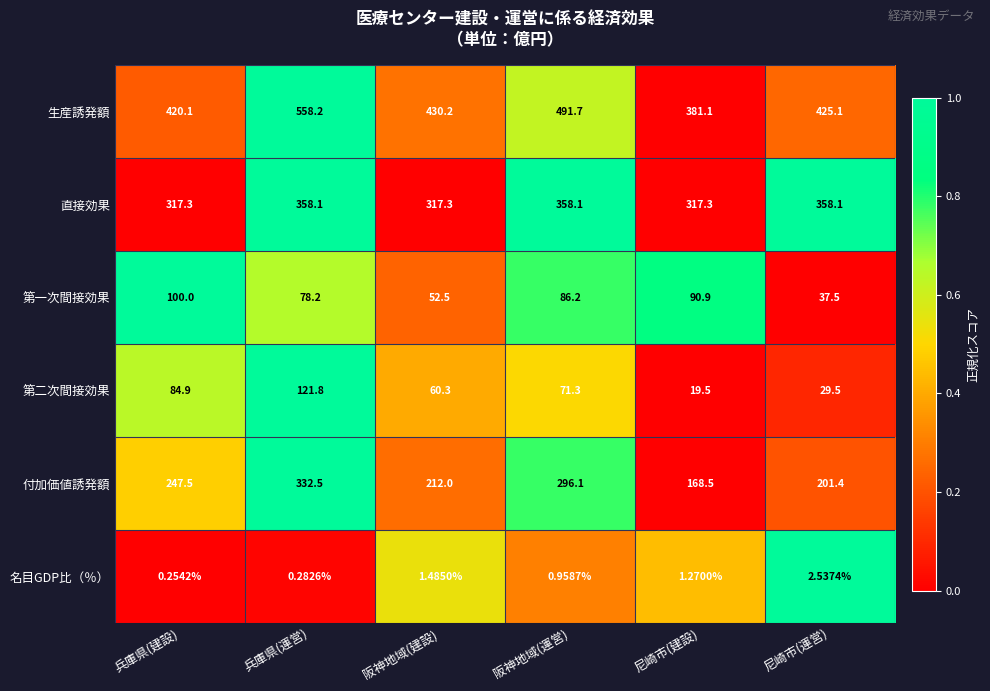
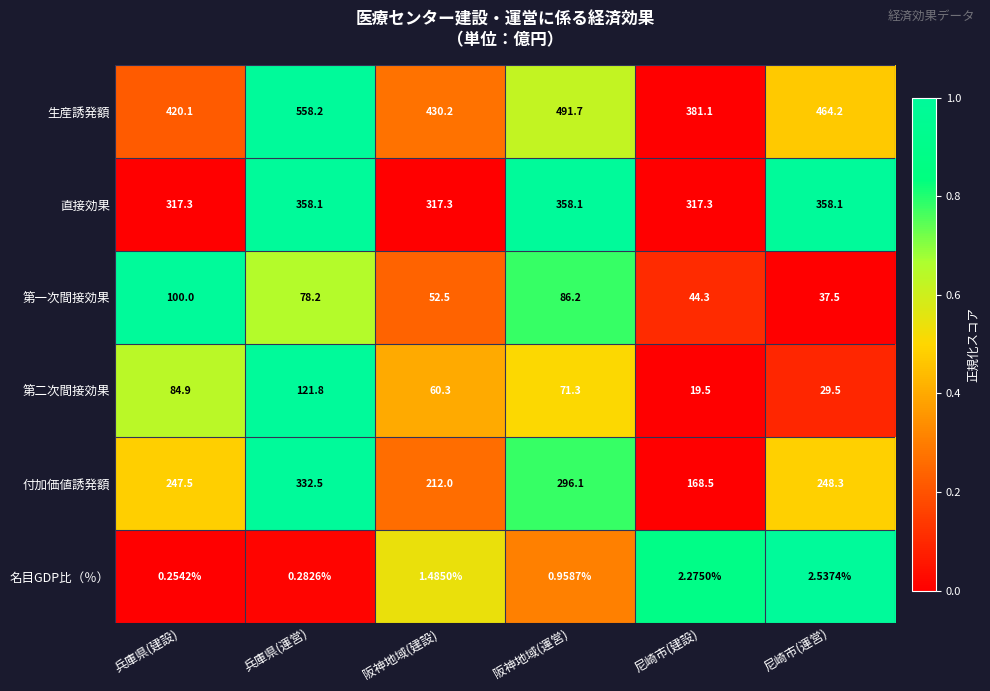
生産誘発額, 尼崎市(運営): 425.1 -> 464.2
第一次間接効果, 尼崎市(建設): 90.9 -> 44.3
付加価値誘発額, 尼崎市(運営): 201.4 -> 248.3
名目GDP比（％）, 尼崎市(建設): 1.2700% -> 2.2750%
